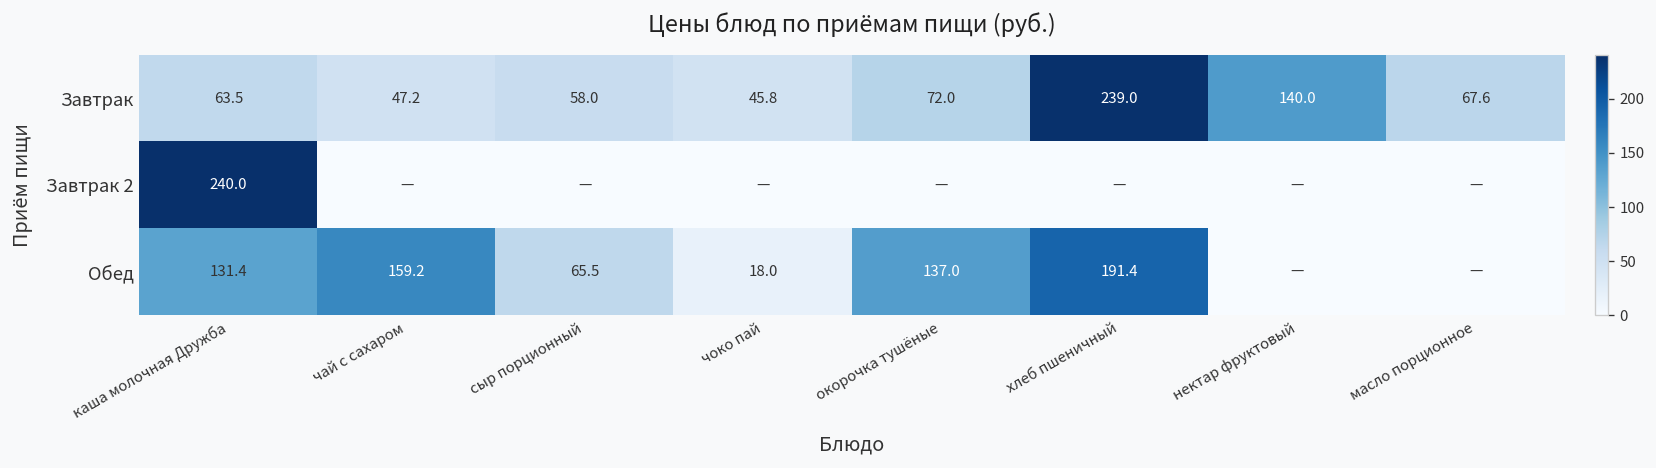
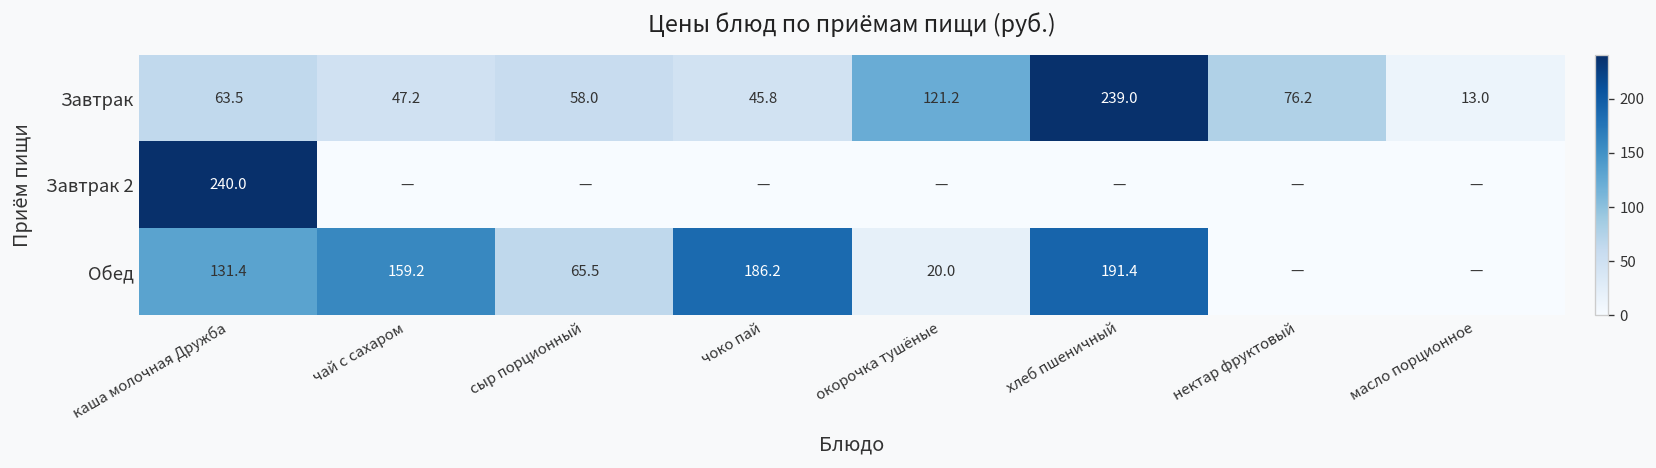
Завтрак, окорочка тушёные: 72.0 -> 121.2
Завтрак, нектар фруктовый: 140.0 -> 76.2
Завтрак, масло порционное: 67.6 -> 13.0
Обед, чоко пай: 18.0 -> 186.2
Обед, окорочка тушёные: 137.0 -> 20.0
